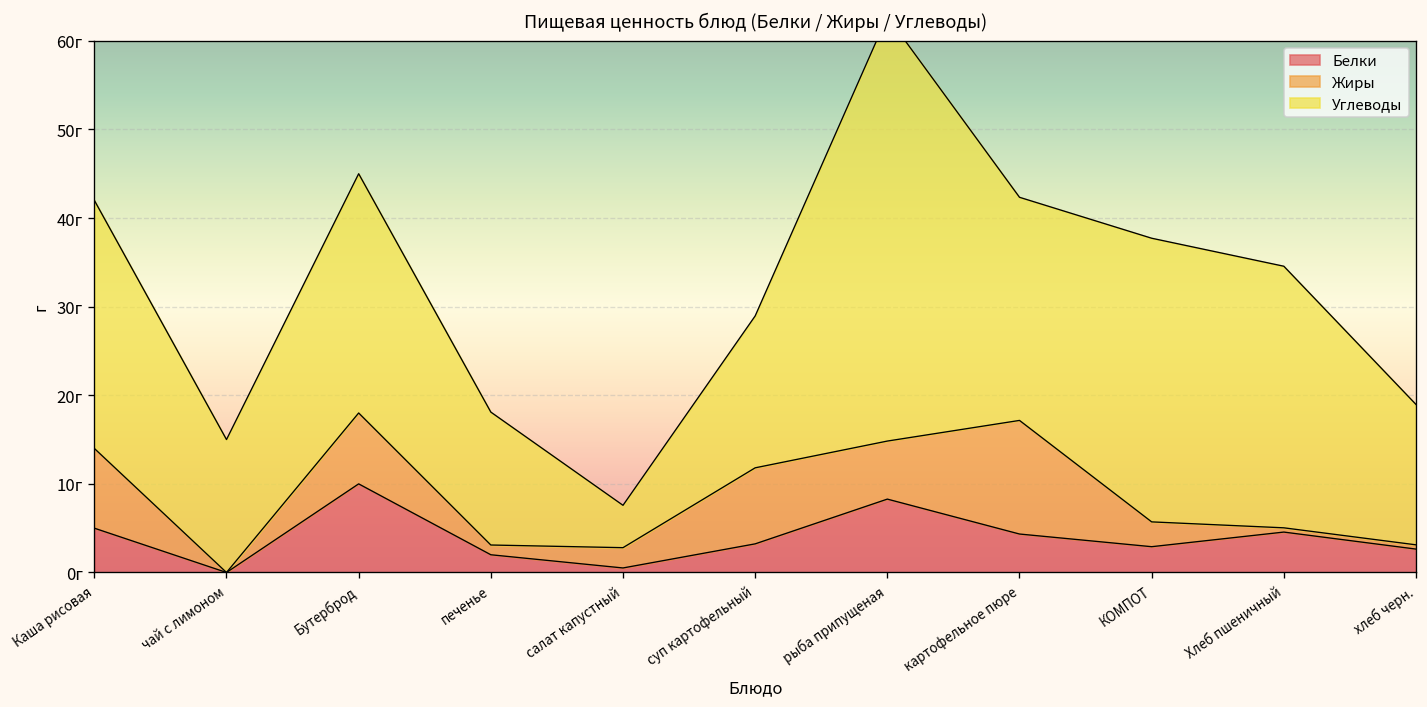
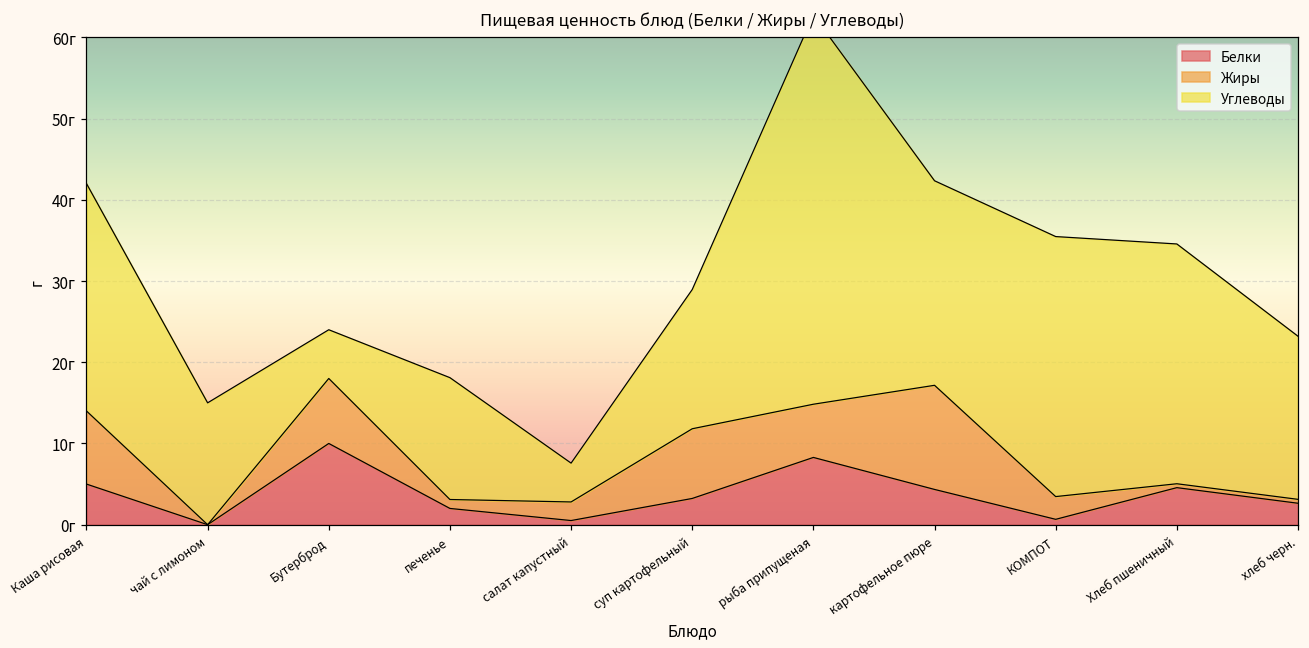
Углеводы, Бутерброд: 27г -> 6г
Белки, КОМПОТ: 3г -> 1г
Углеводы, хлеб черн.: 16г -> 20г
